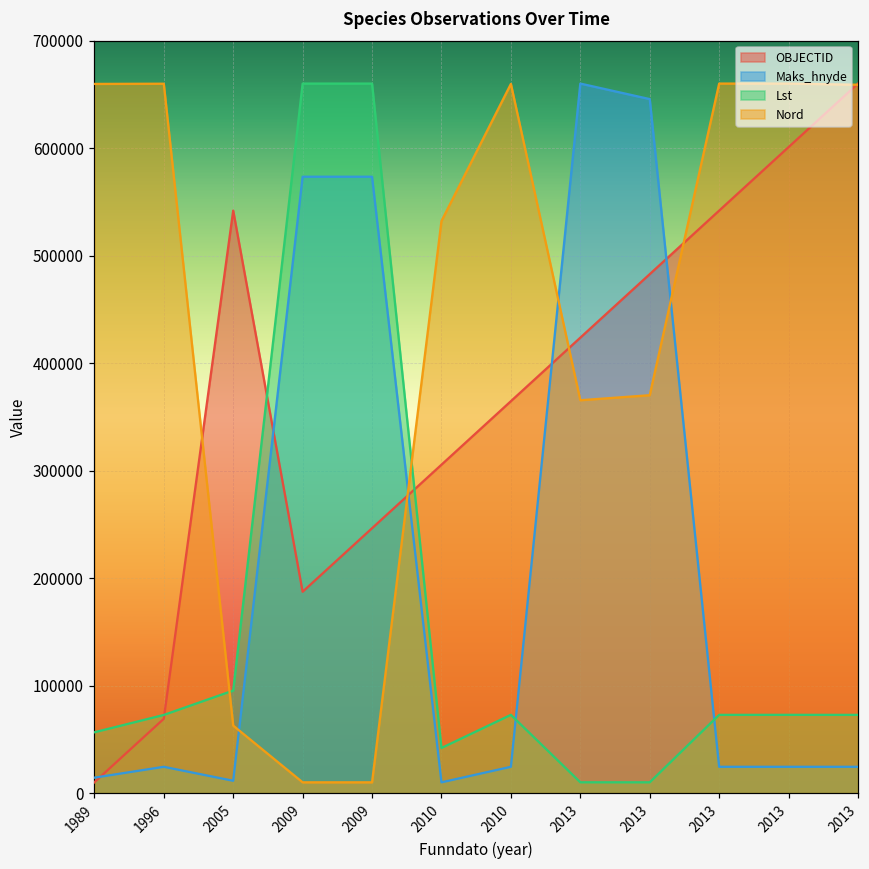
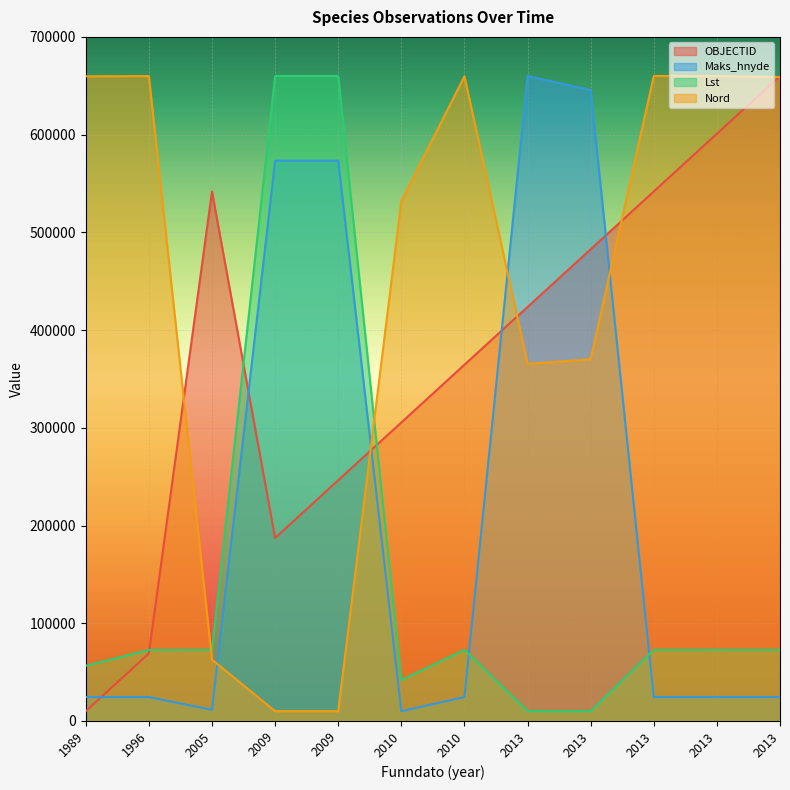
Maks_hnyde, 1989: 10000 -> 20000
Lst, 2005: 100000 -> 70000
